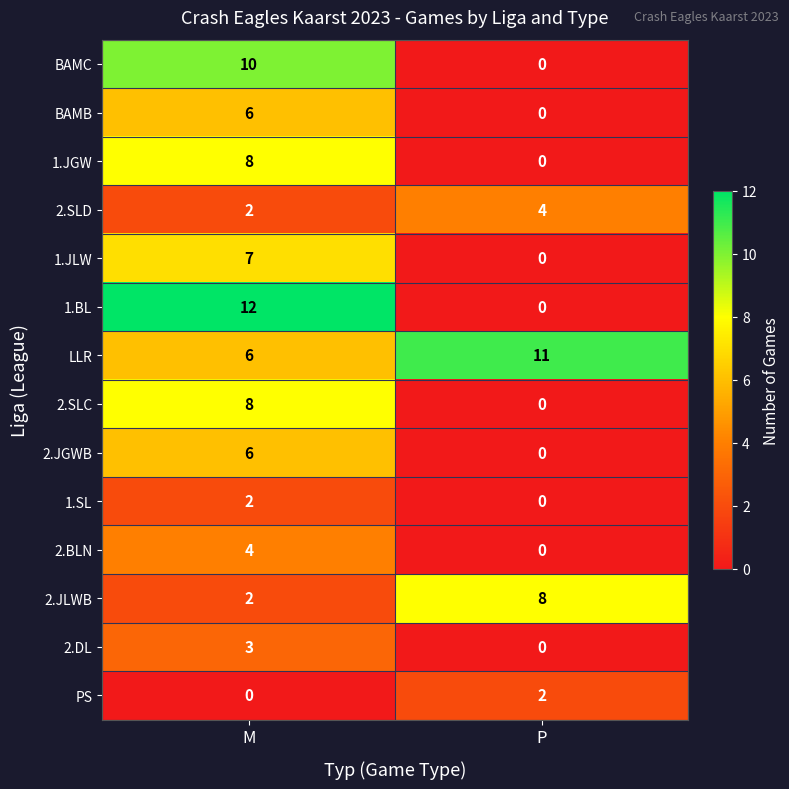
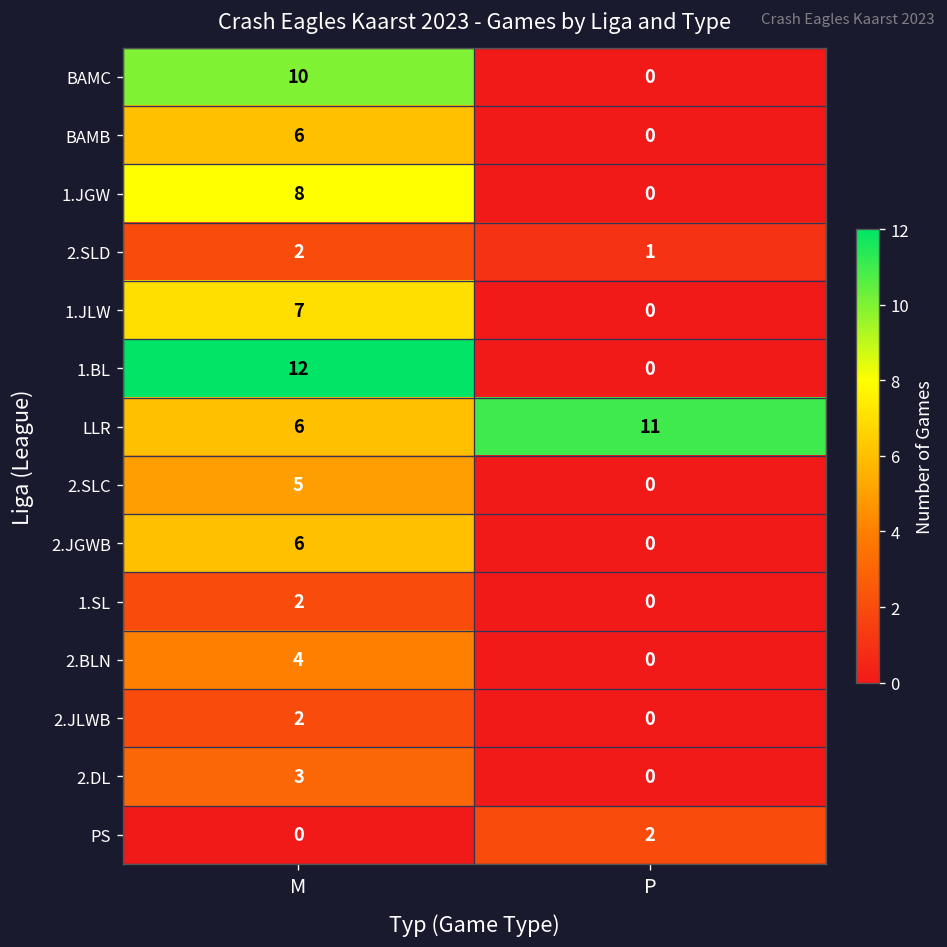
2.SLD, P: 4 -> 1
2.SLC, M: 8 -> 5
2.JLWB, P: 8 -> 0
